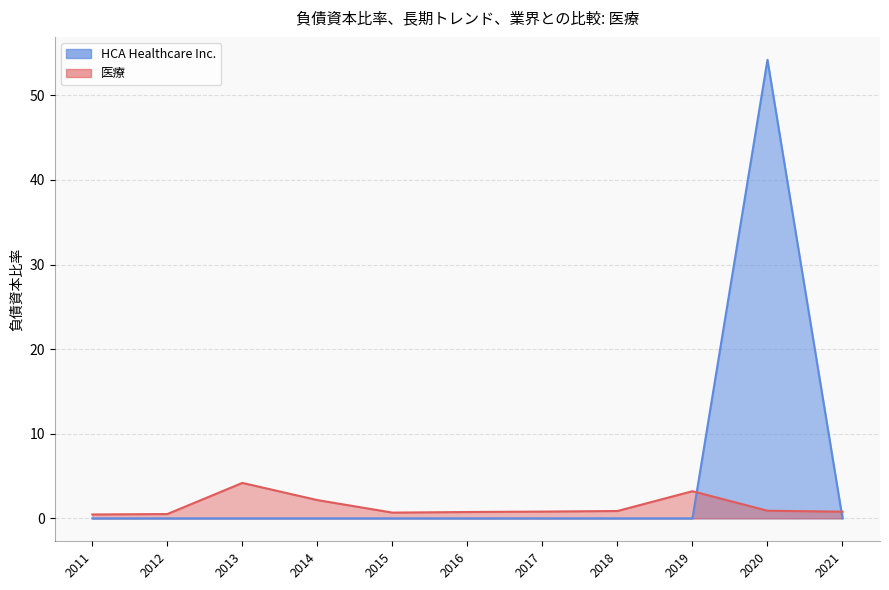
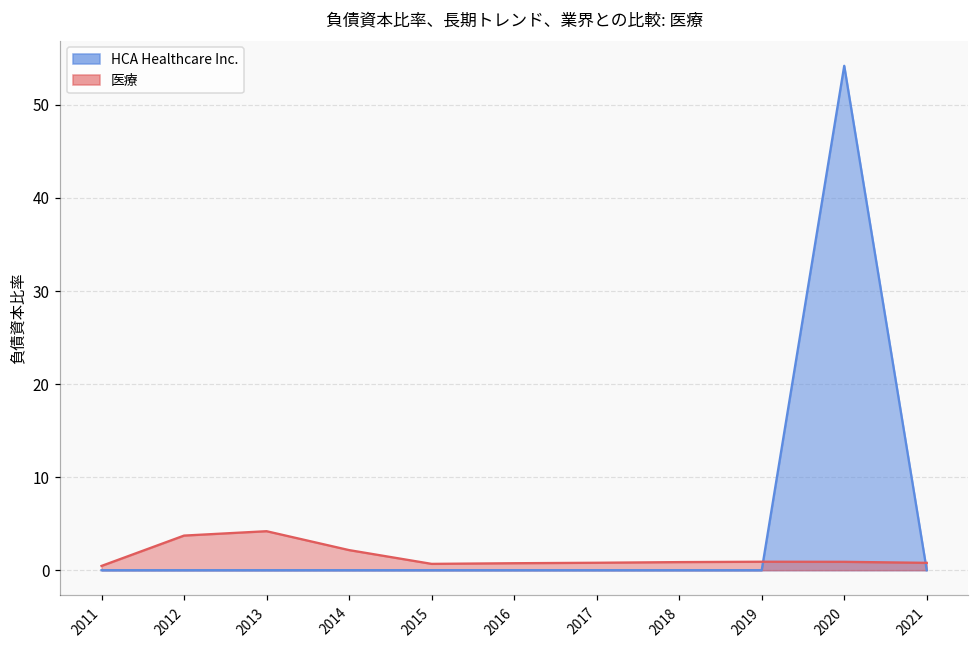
医療, 2012: 1 -> 4
医療, 2019: 3 -> 1
